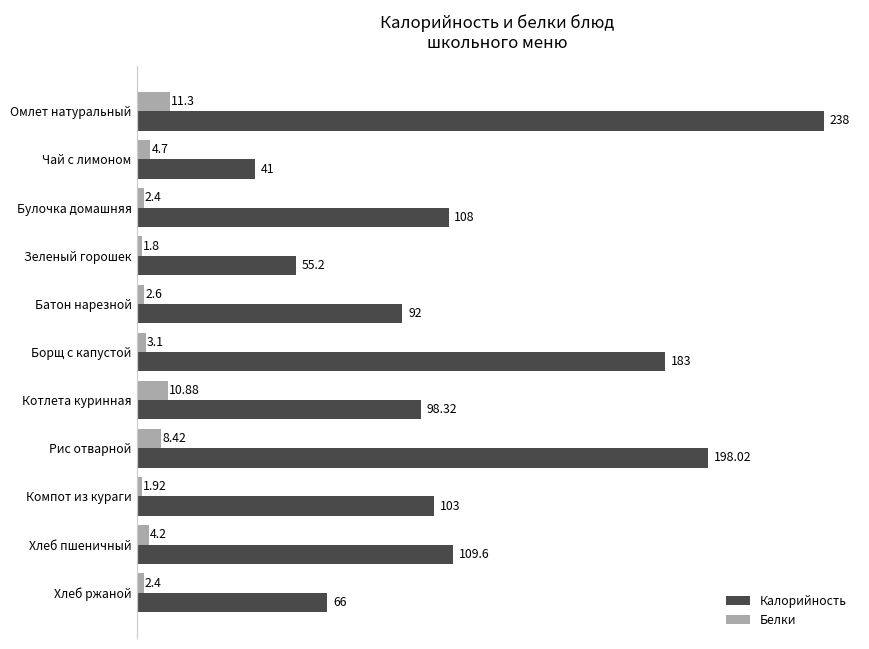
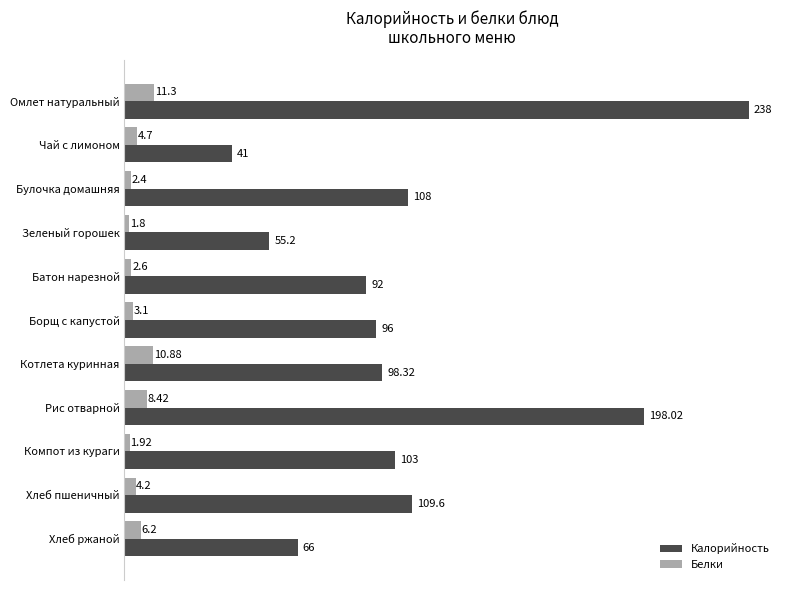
Калорийность, Борщ с капустой: 183 -> 96
Белки, Хлеб ржаной: 2.4 -> 6.2
